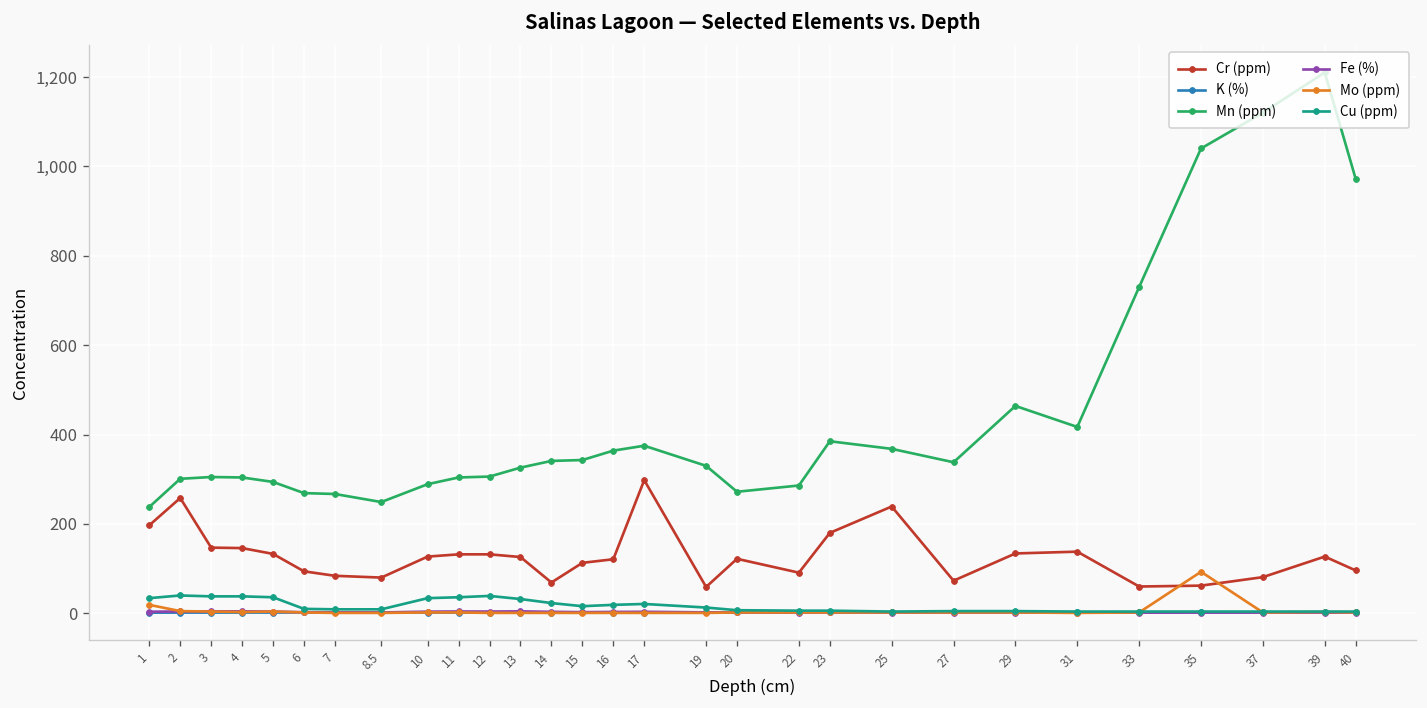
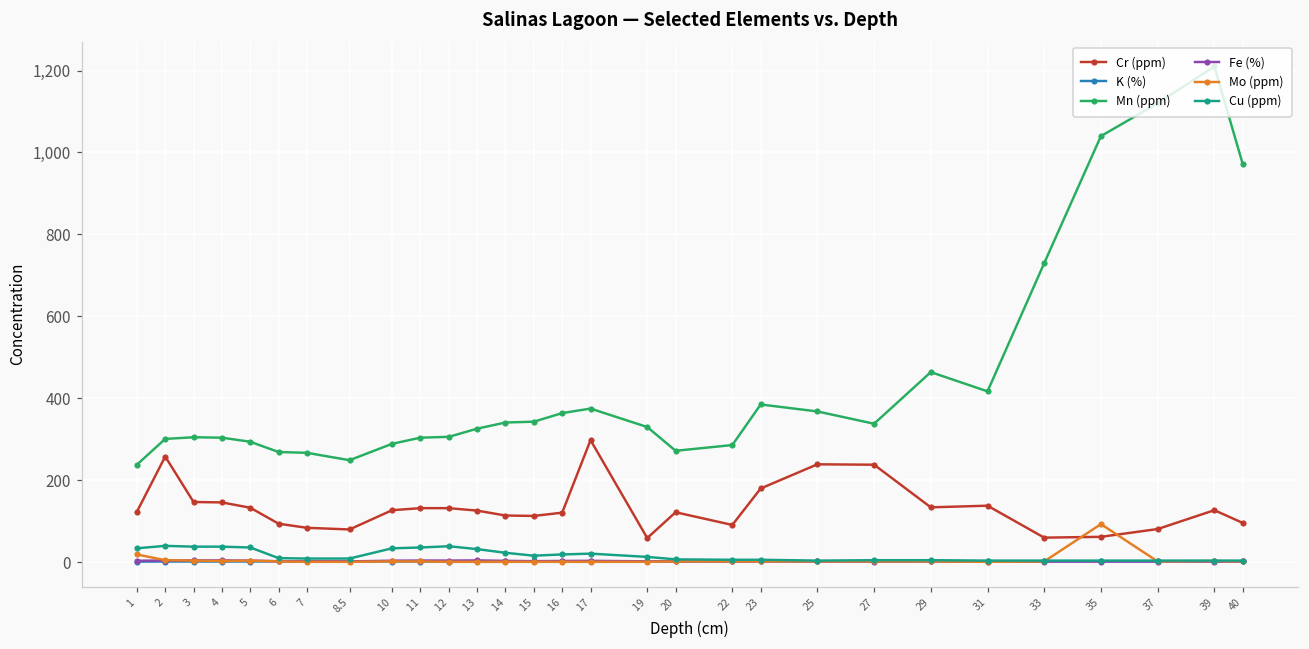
Cr (ppm), 1: 200 -> 120
Cr (ppm), 14: 70 -> 110
Cr (ppm), 27: 70 -> 240
